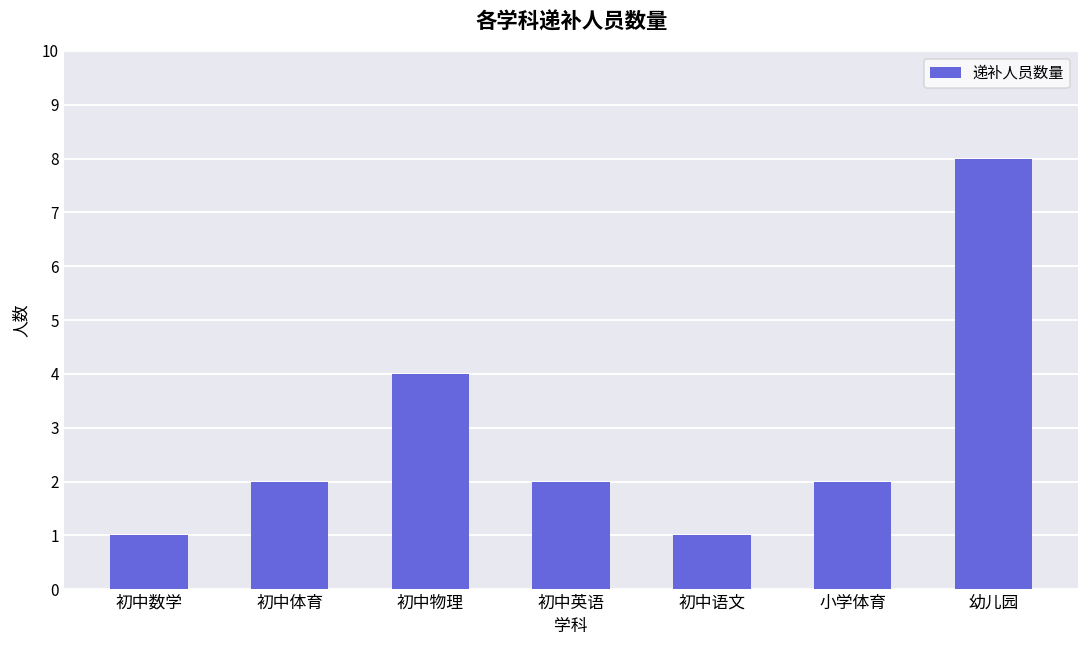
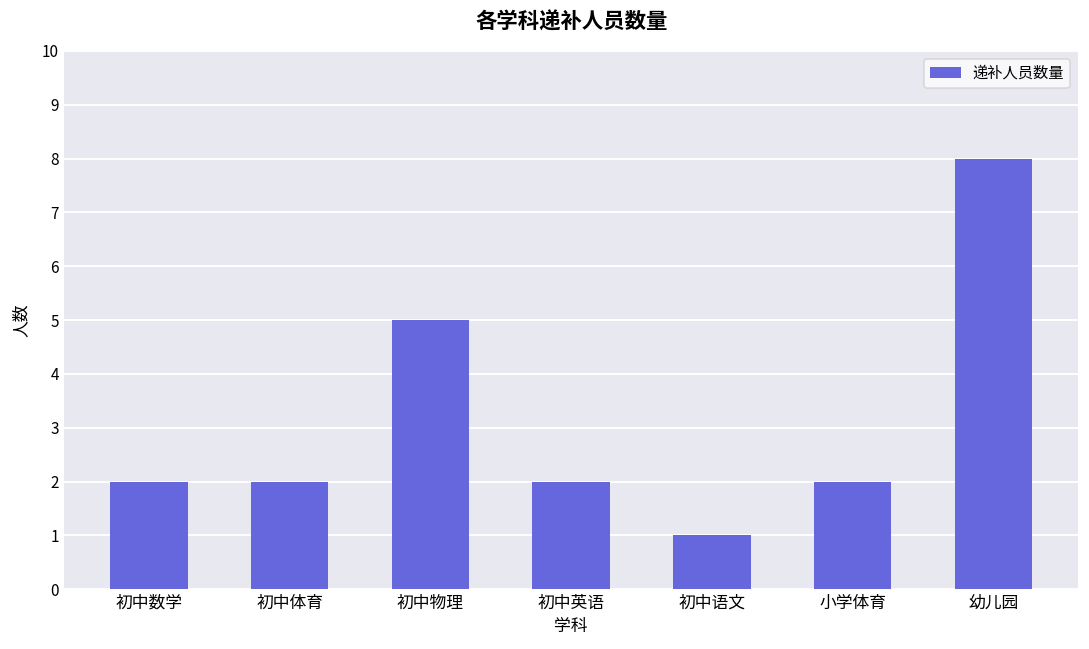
初中数学: 1 -> 2
初中物理: 4 -> 5
